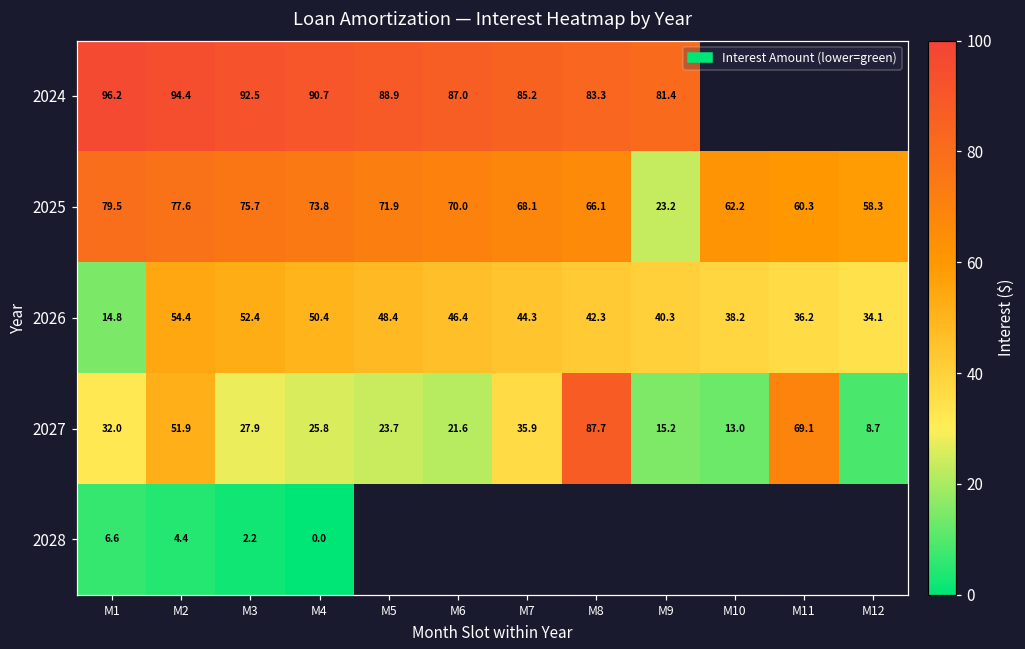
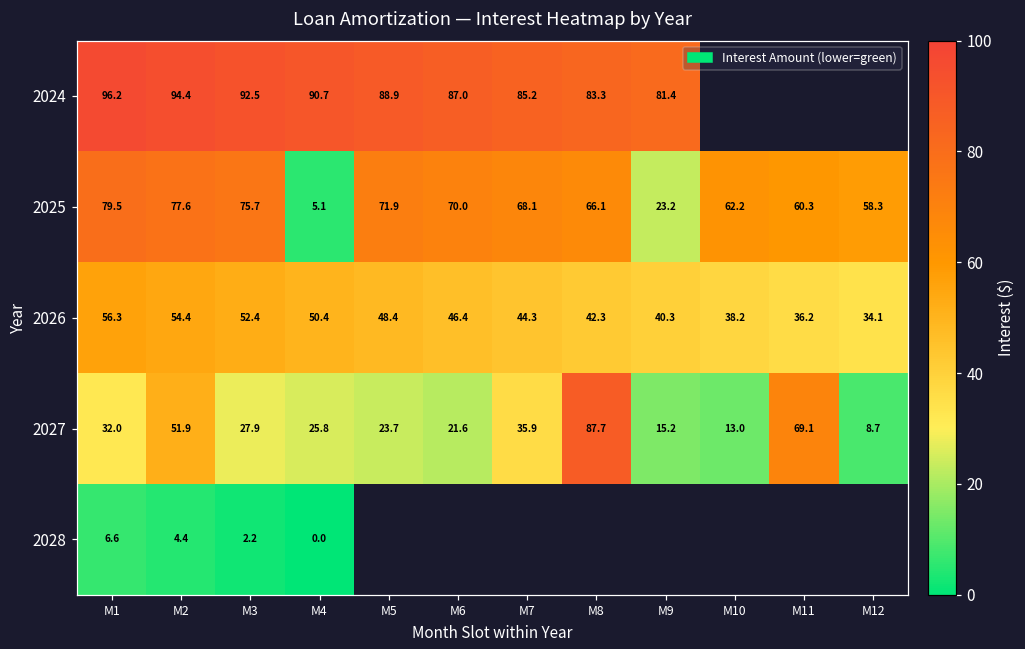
2025, M4: 73.8 -> 5.1
2026, M1: 14.8 -> 56.3
